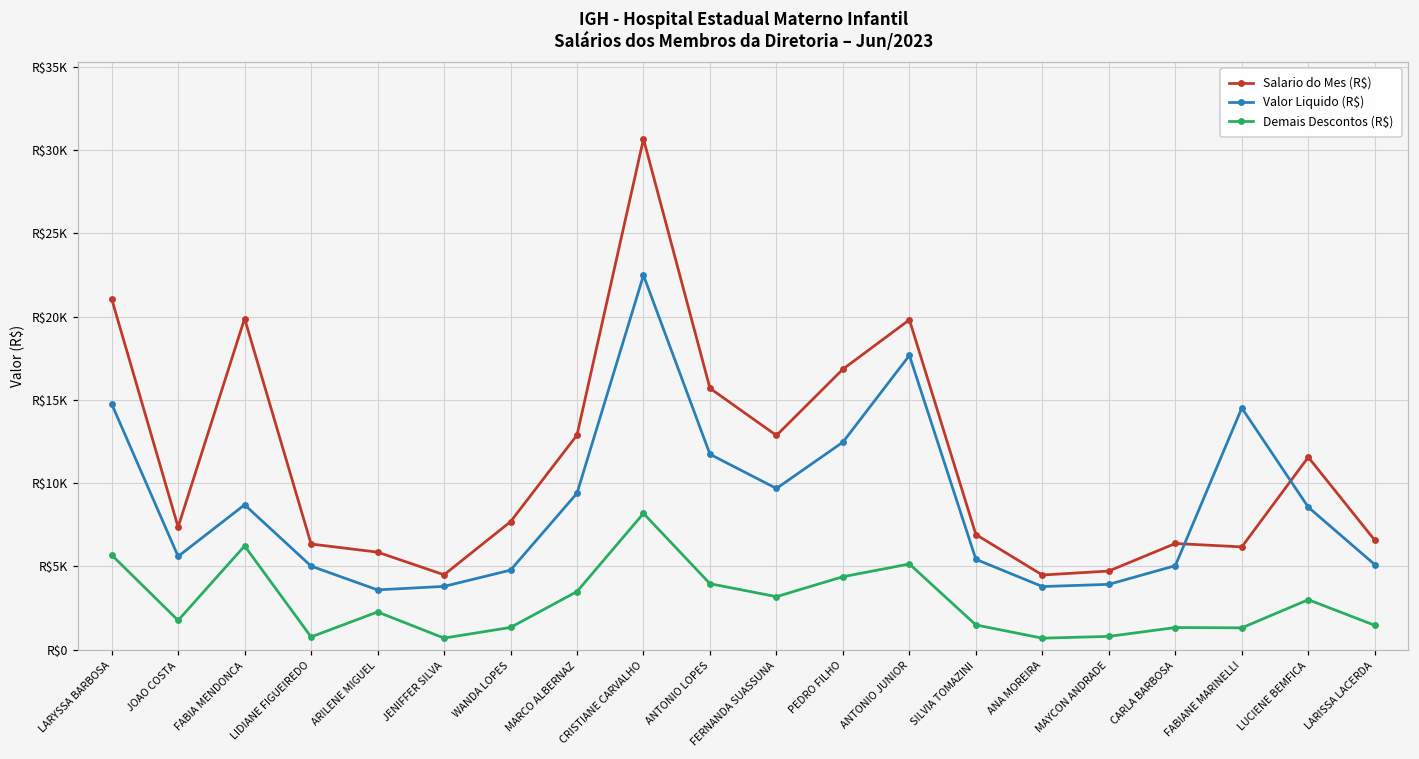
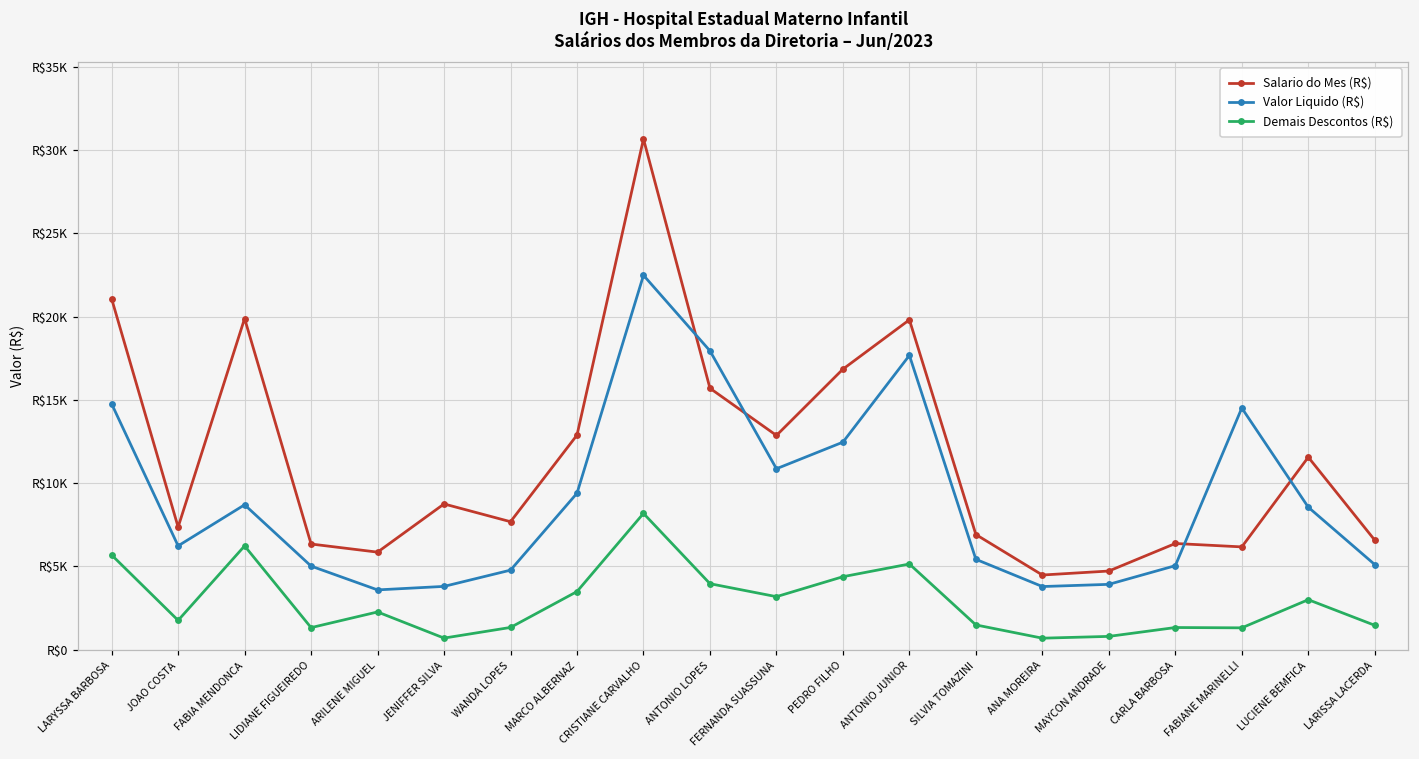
Valor Liquido (R$), JOAO COSTA: R$5600 -> R$6200
Demais Descontos (R$), LIDIANE FIGUEIREDO: R$800 -> R$1300
Salario do Mes (R$), JENIFFER SILVA: R$4500 -> R$8800
Valor Liquido (R$), ANTONIO LOPES: R$11700 -> R$17900
Valor Liquido (R$), FERNANDA SUASSUNA: R$9700 -> R$10900
